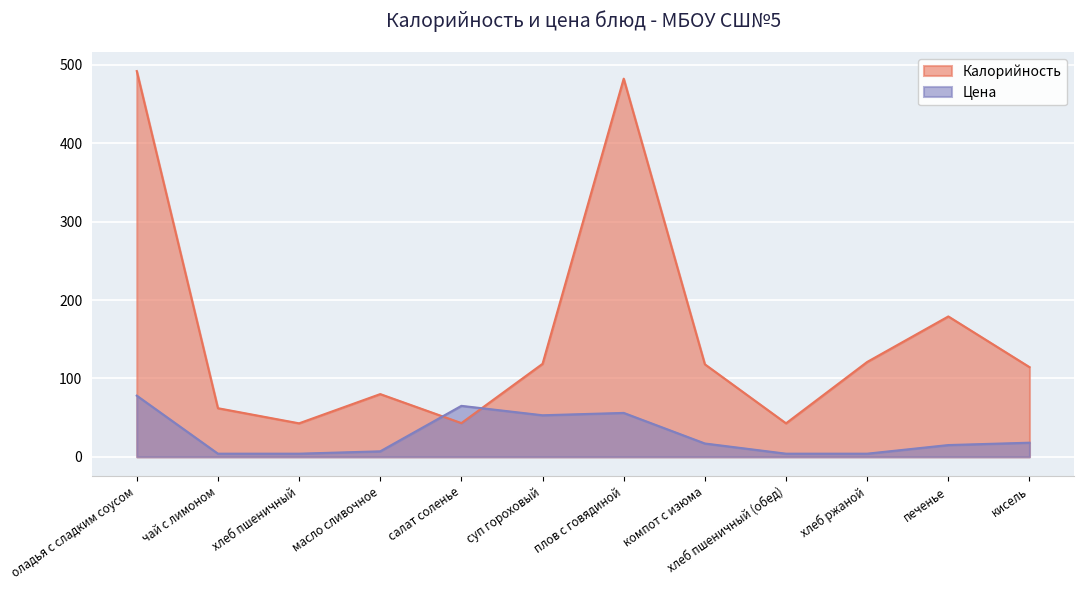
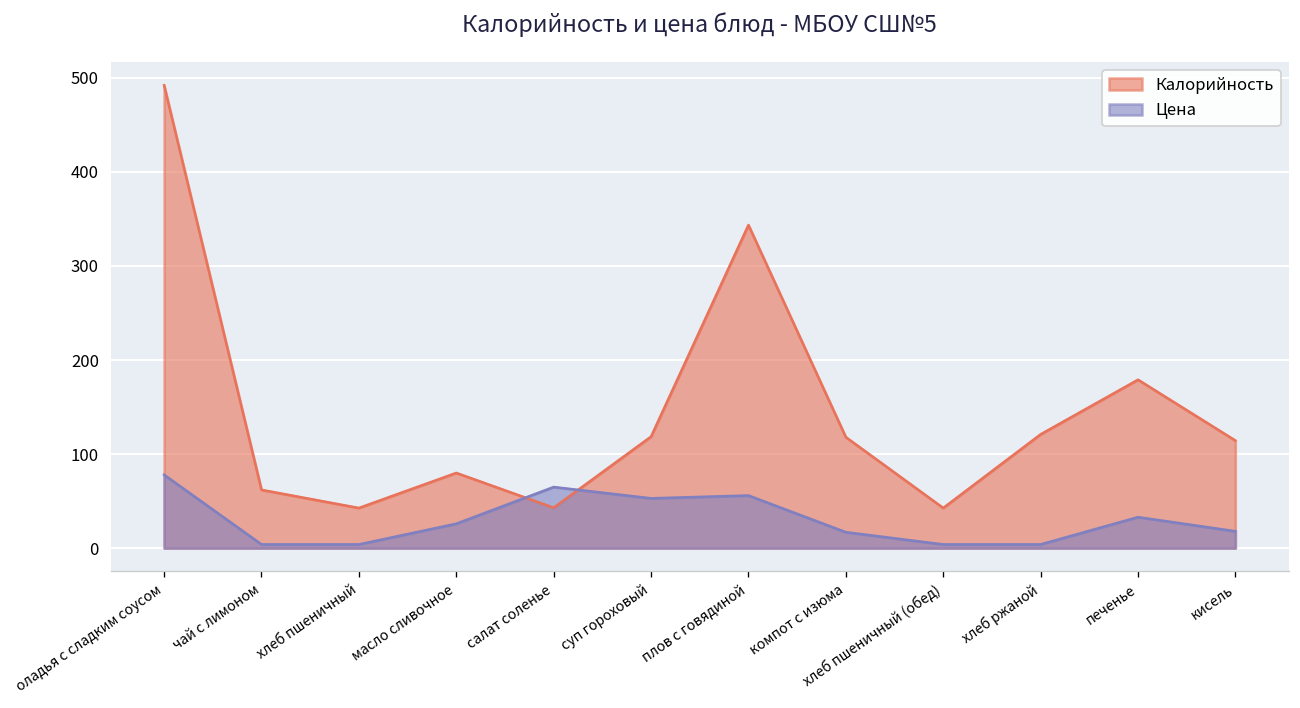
Цена, масло сливочное: 10 -> 30
Калорийность, плов с говядиной: 480 -> 340
Цена, печенье: 20 -> 30
